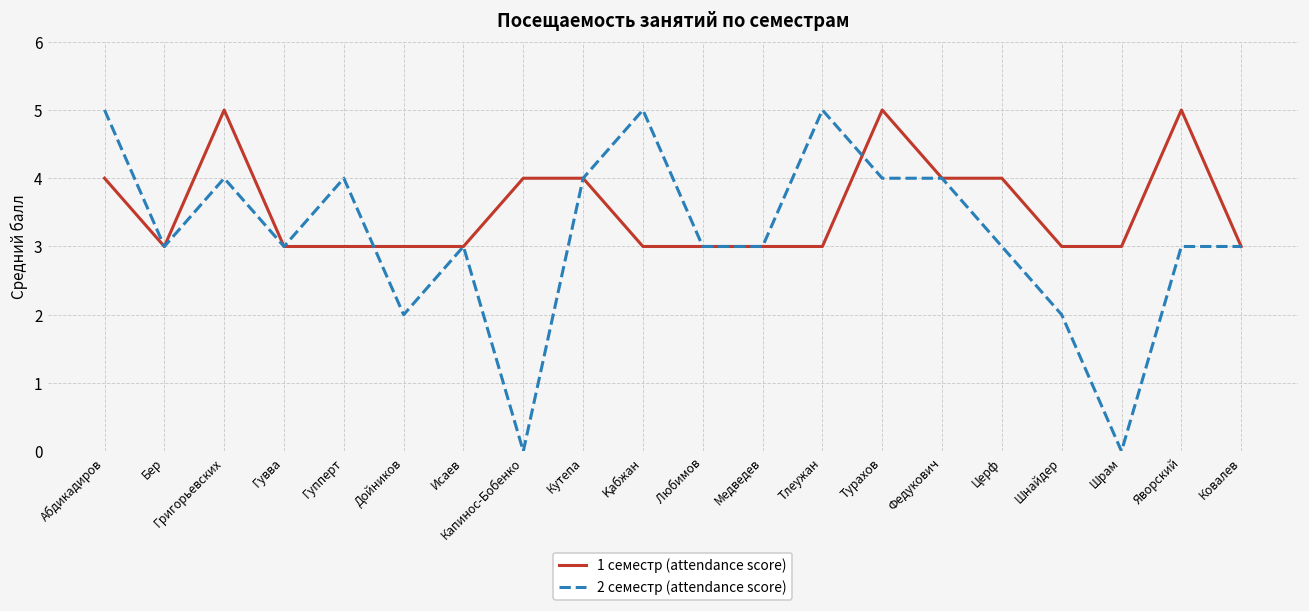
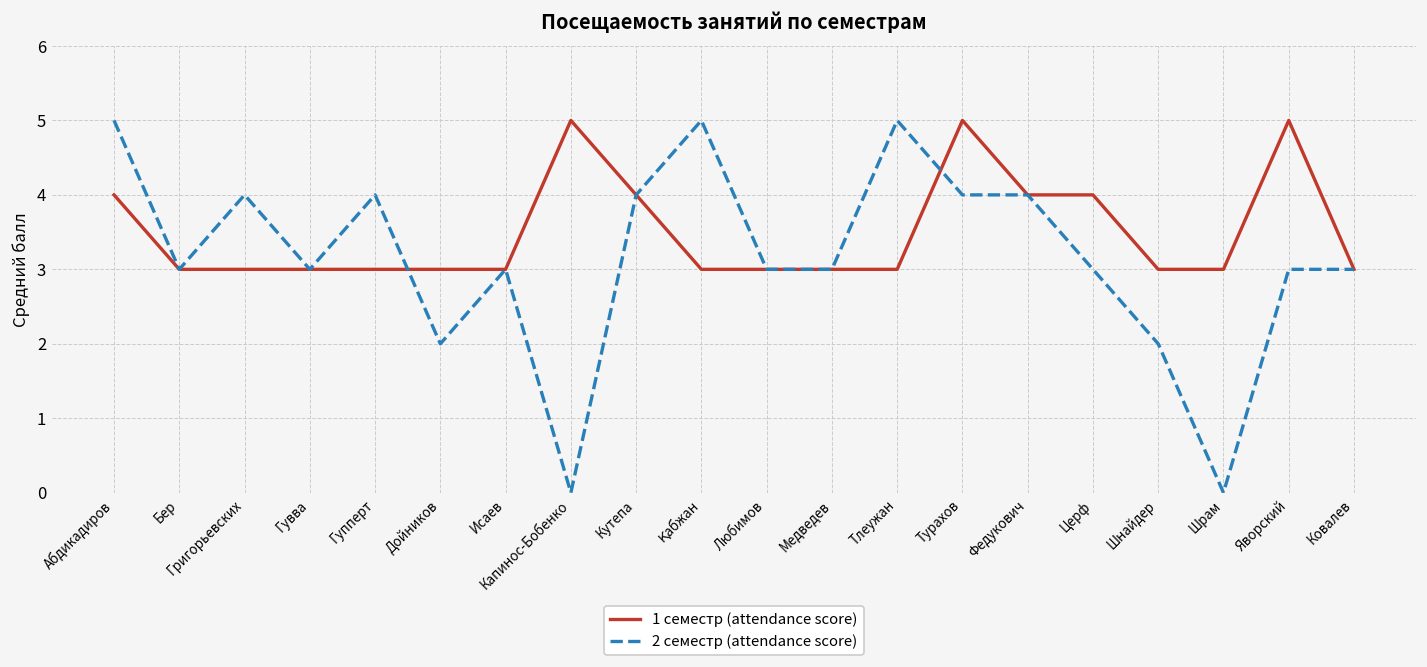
1 семестр (attendance score), Григорьевских: 5 -> 3
1 семестр (attendance score), Капинос-Бобенко: 4 -> 5
